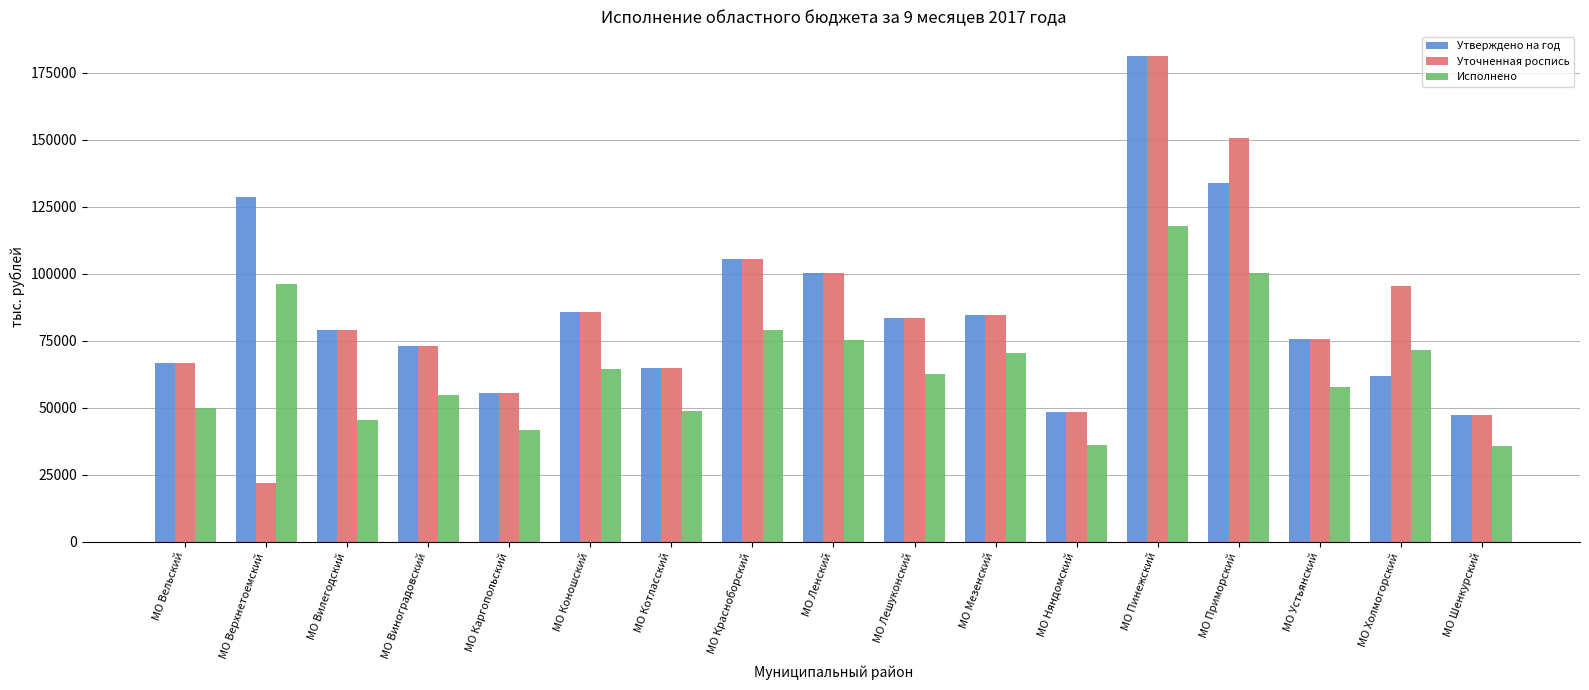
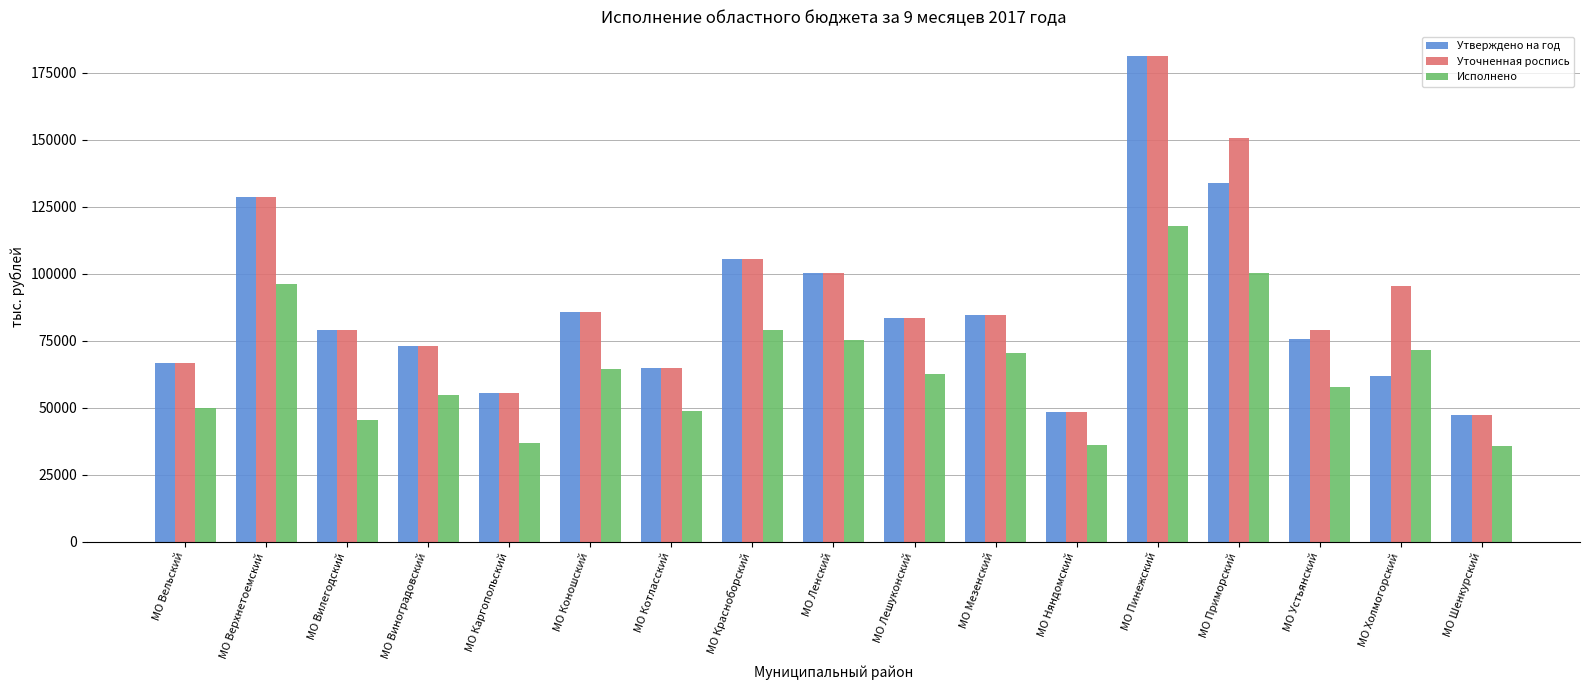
Уточненная роспись, МО Верхнетоемский: 22000 -> 128000
Исполнено, МО Каргопольский: 42000 -> 37000
Уточненная роспись, МО Устьянский: 76000 -> 79000
